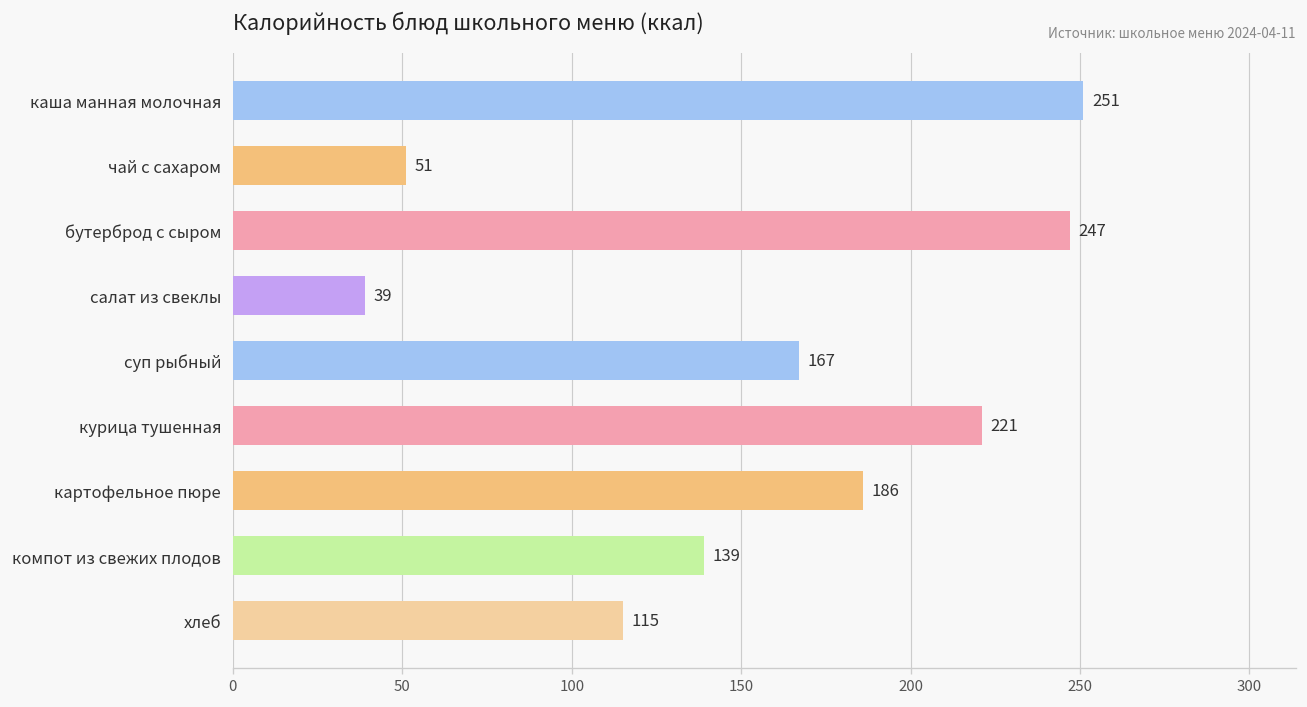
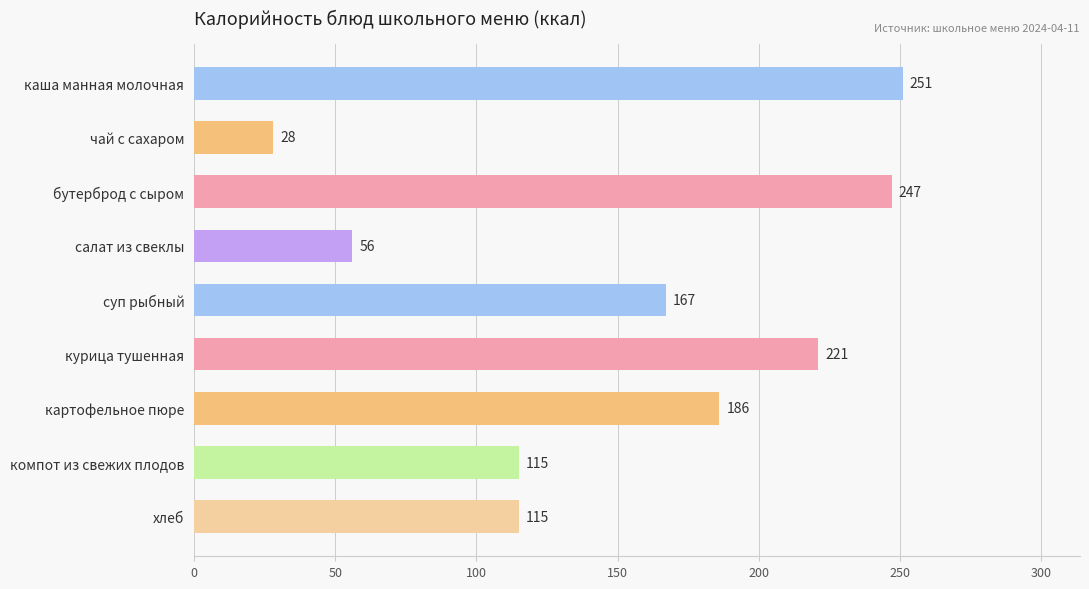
чай с сахаром: 51 -> 28
салат из свеклы: 39 -> 56
компот из свежих плодов: 139 -> 115
